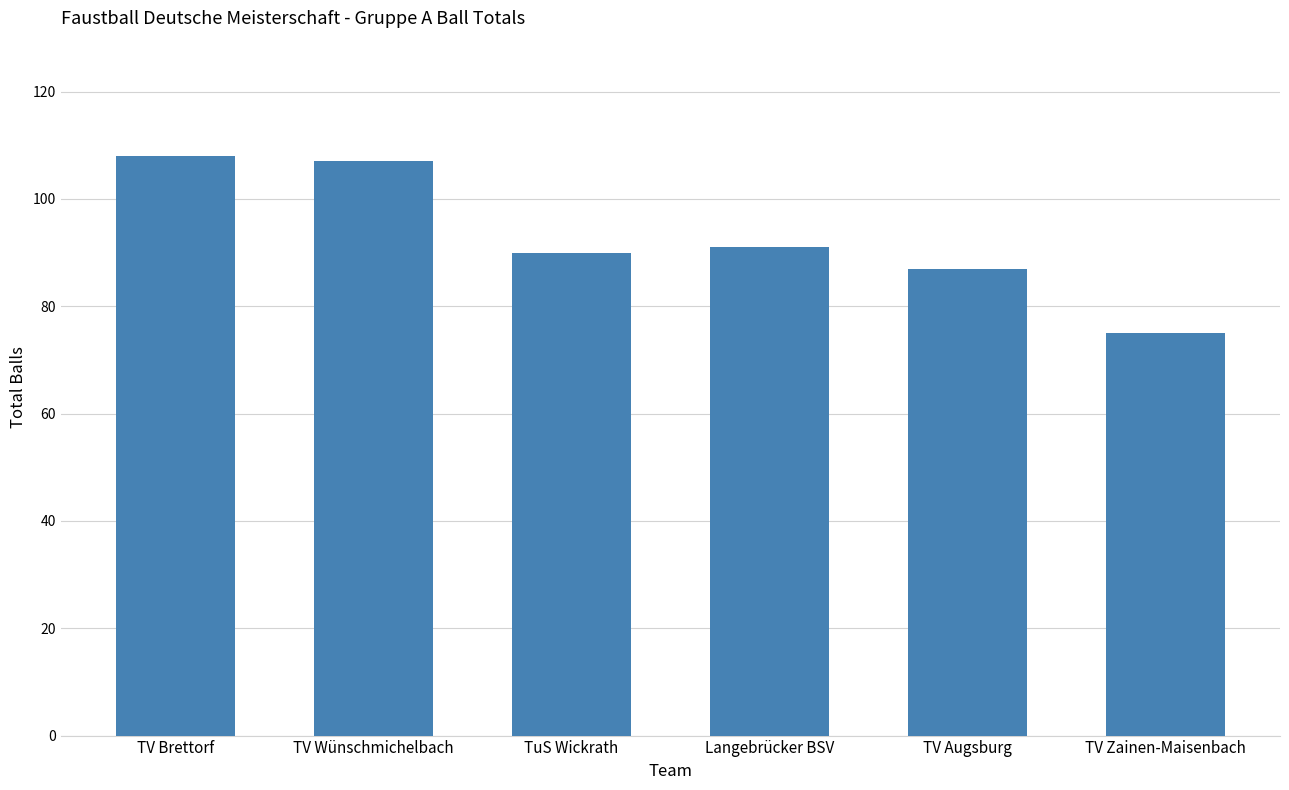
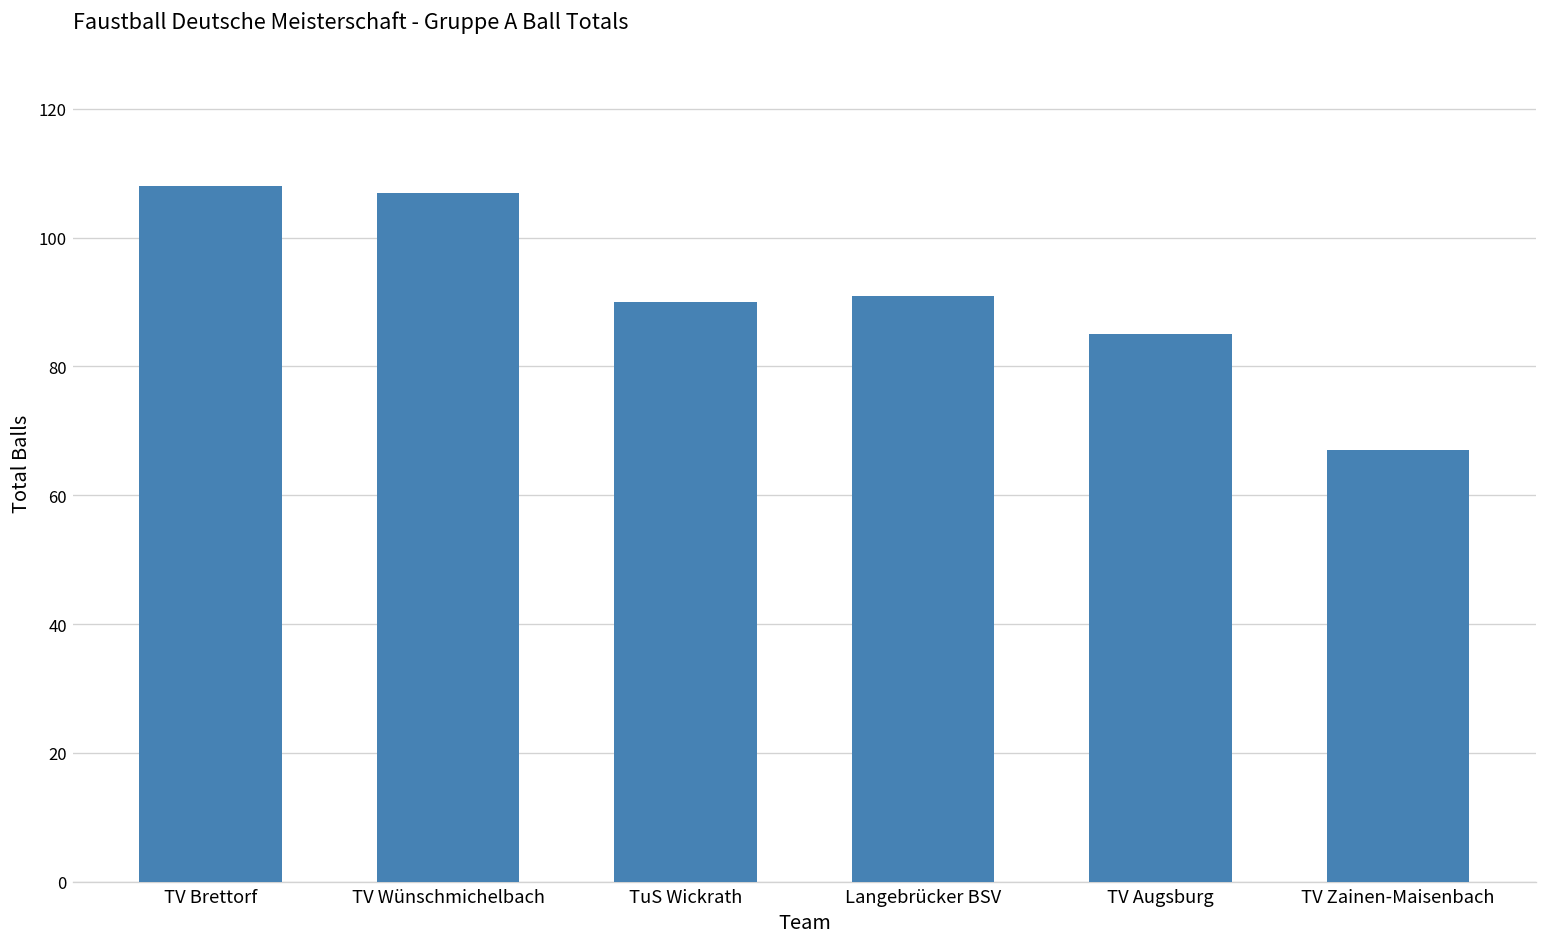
TV Augsburg: 87 -> 85
TV Zainen-Maisenbach: 75 -> 67
